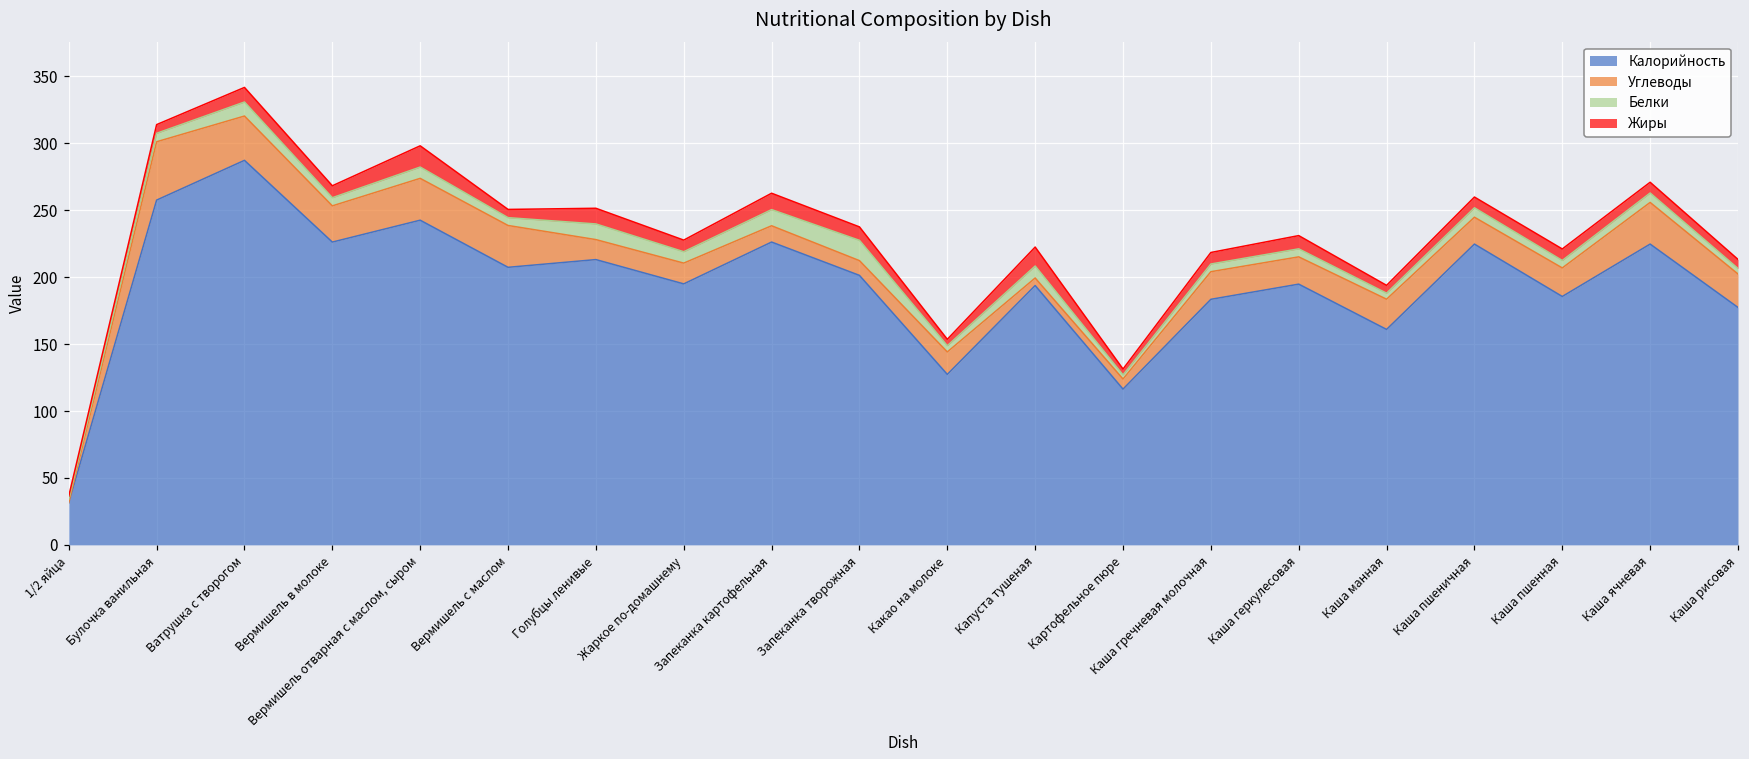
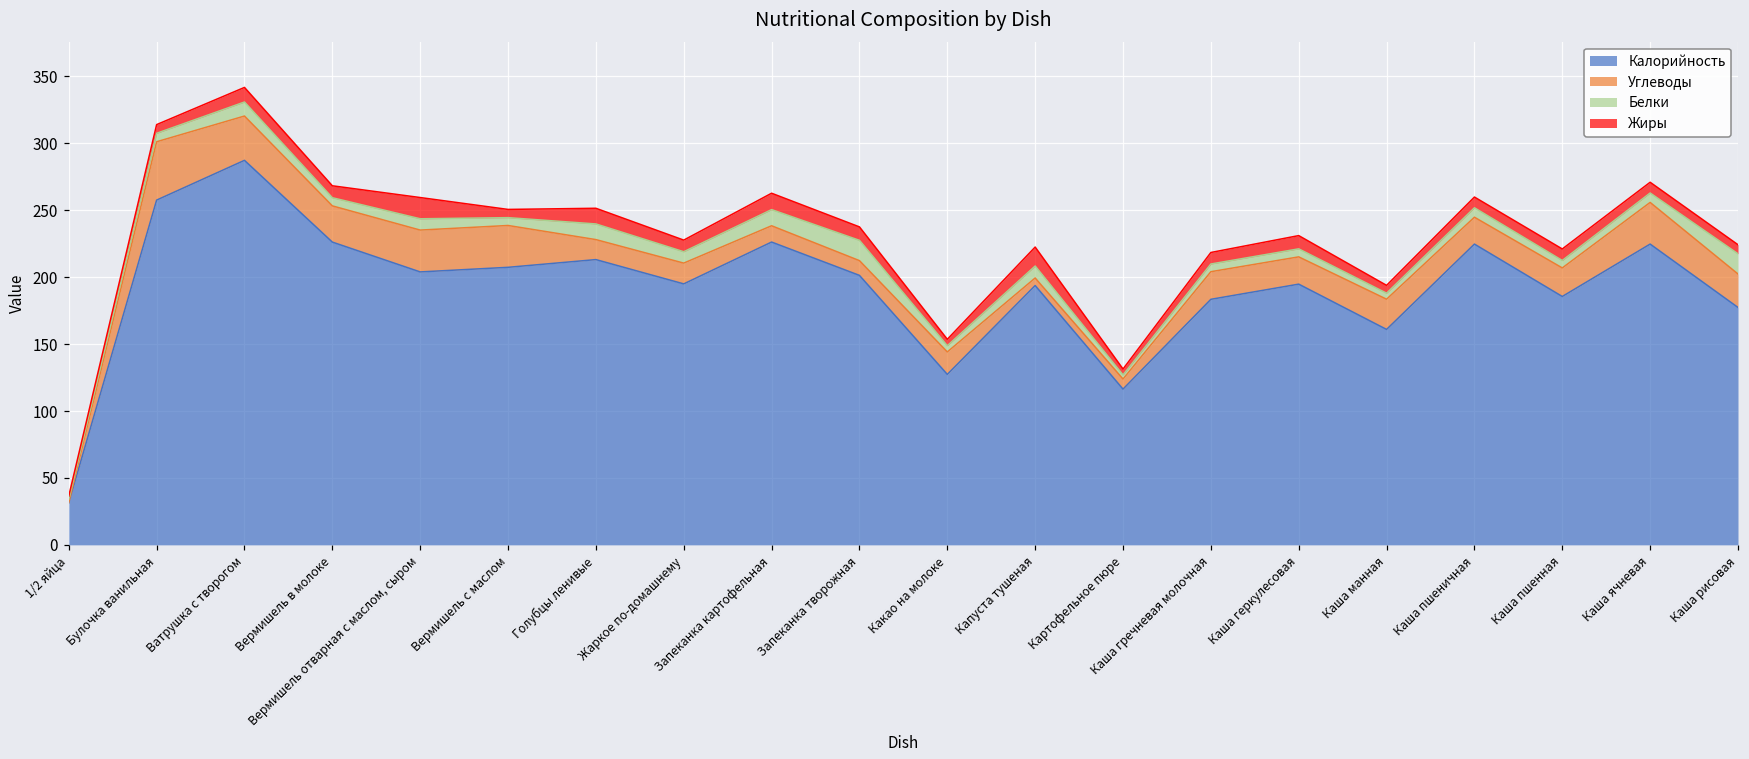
Калорийность, Вермишель отварная с маслом, сыром: 243 -> 204
Белки, Каша рисовая: 4 -> 15
